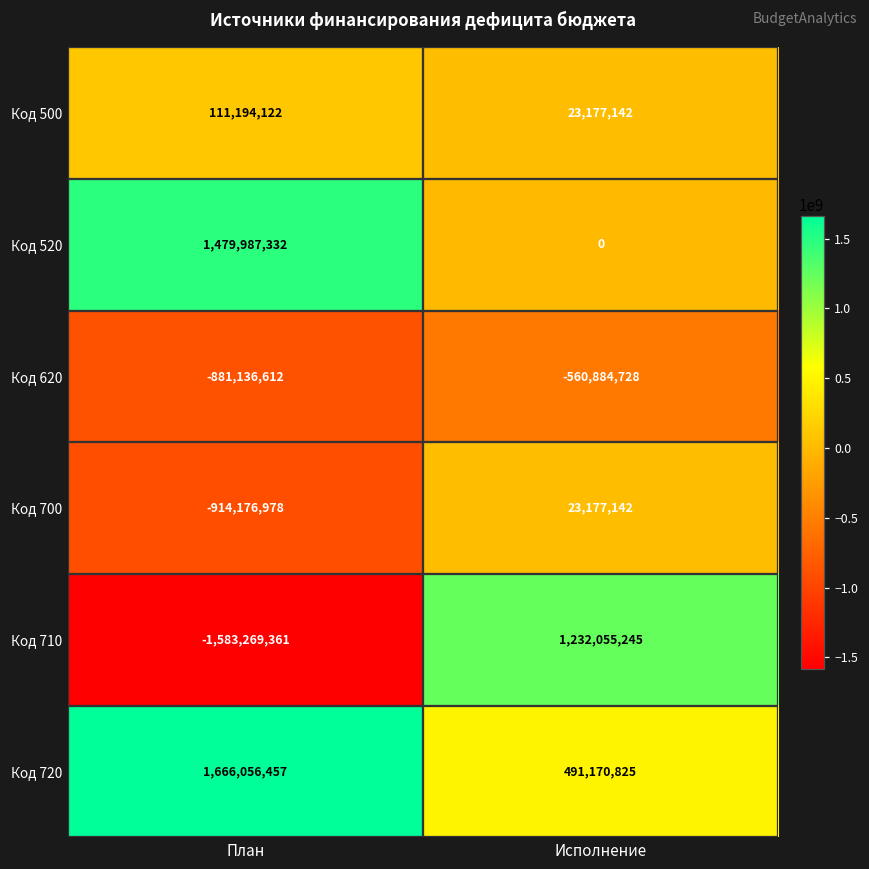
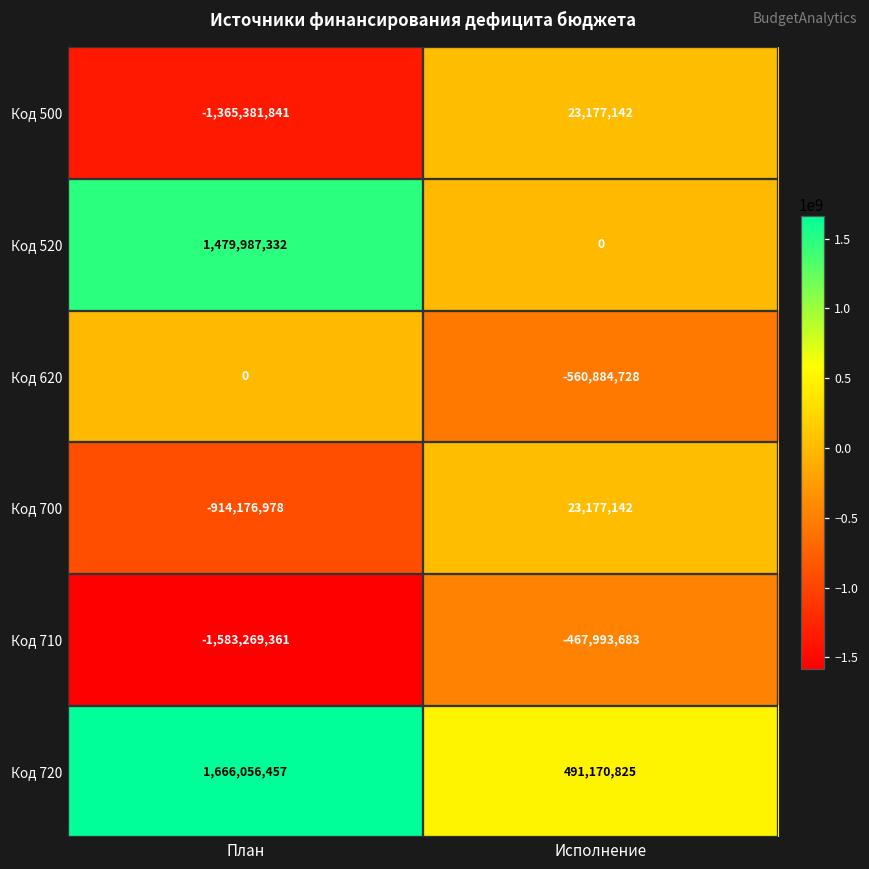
Код 500, План: 111,194,122 -> -1,365,381,841
Код 620, План: -881,136,612 -> 0
Код 710, Исполнение: 1,232,055,245 -> -467,993,683
